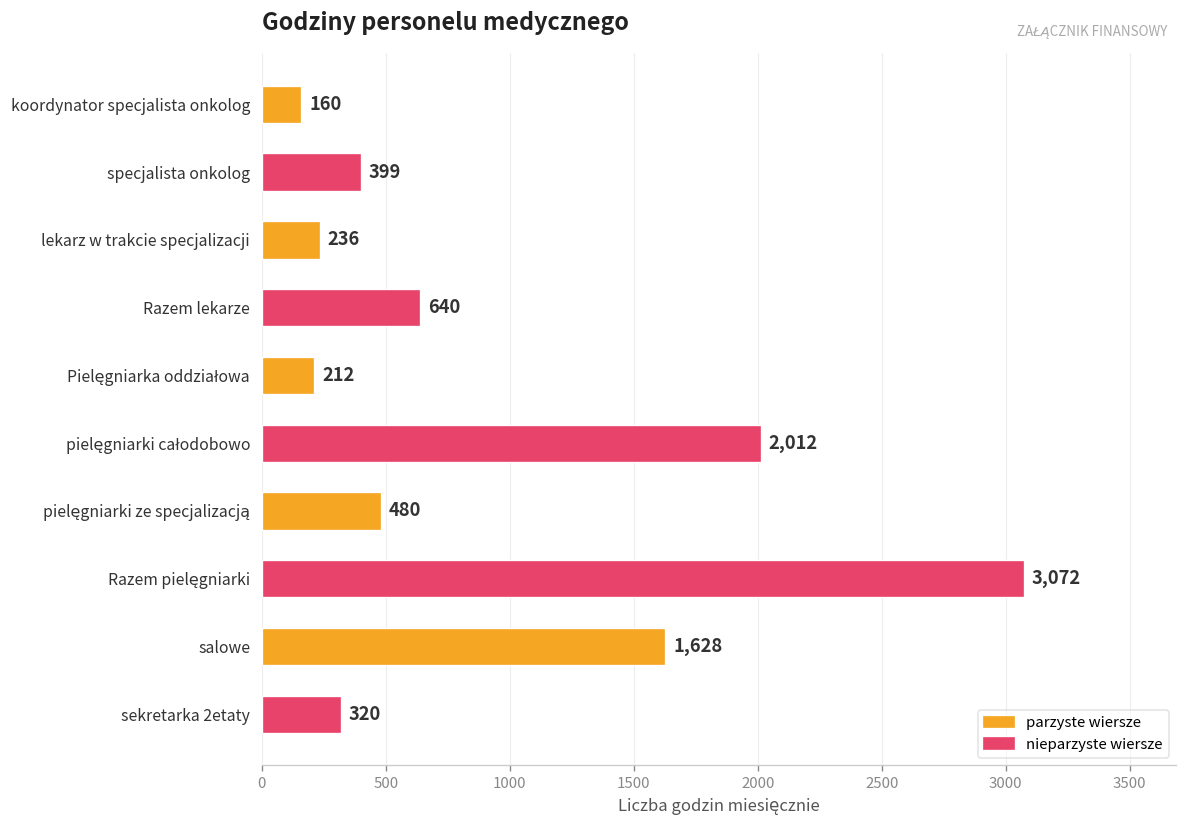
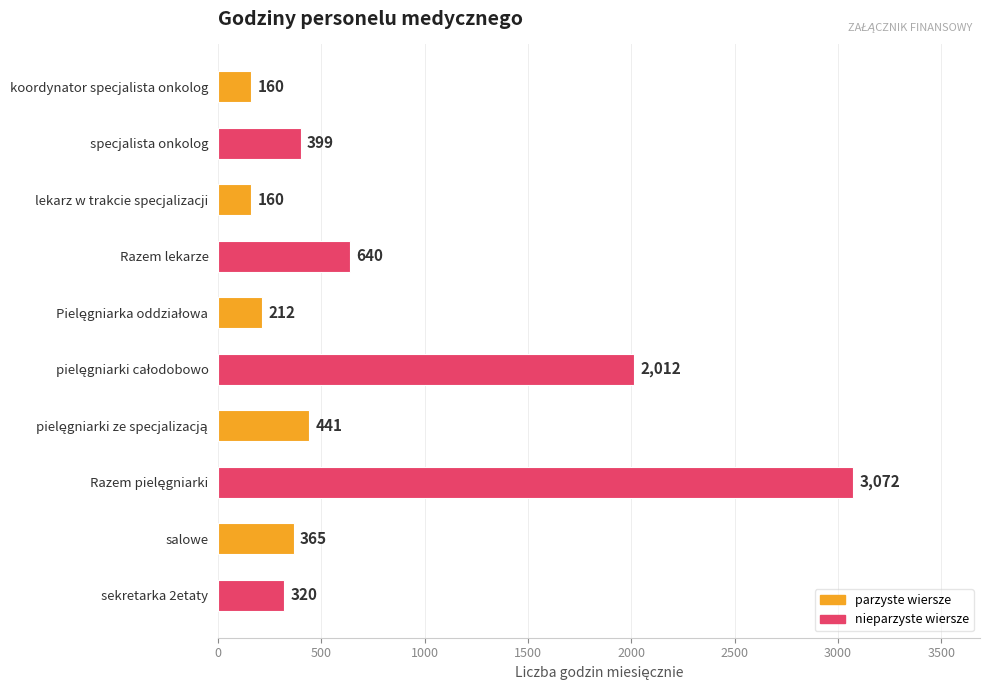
lekarz w trakcie specjalizacji: 236 -> 160
pielęgniarki ze specjalizacją: 480 -> 441
salowe: 1,628 -> 365
